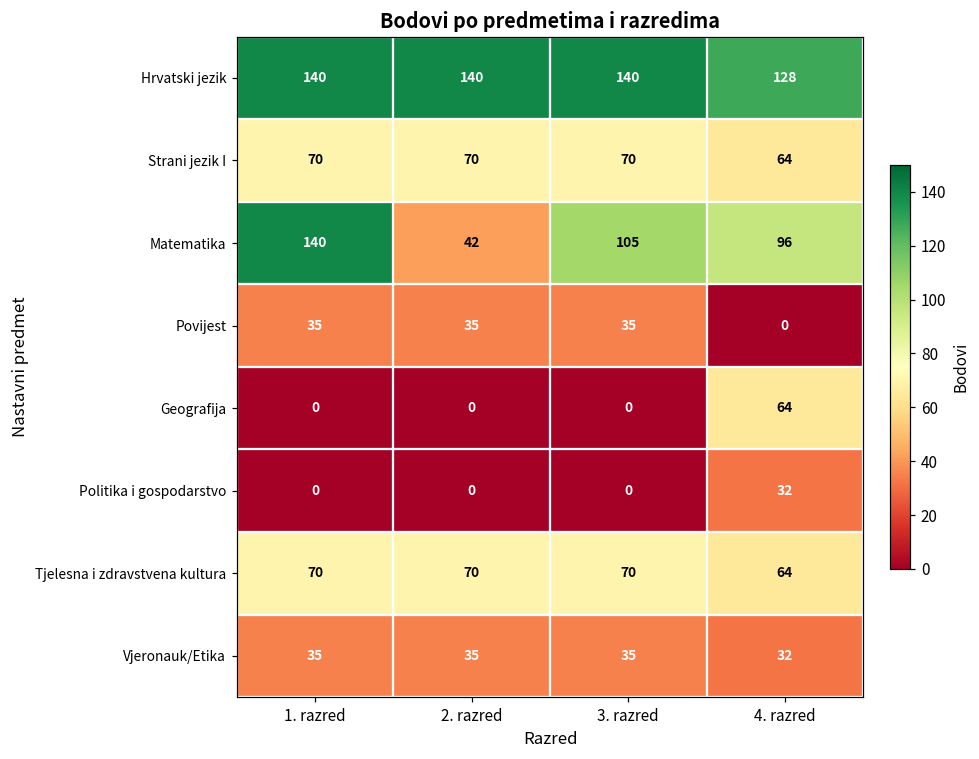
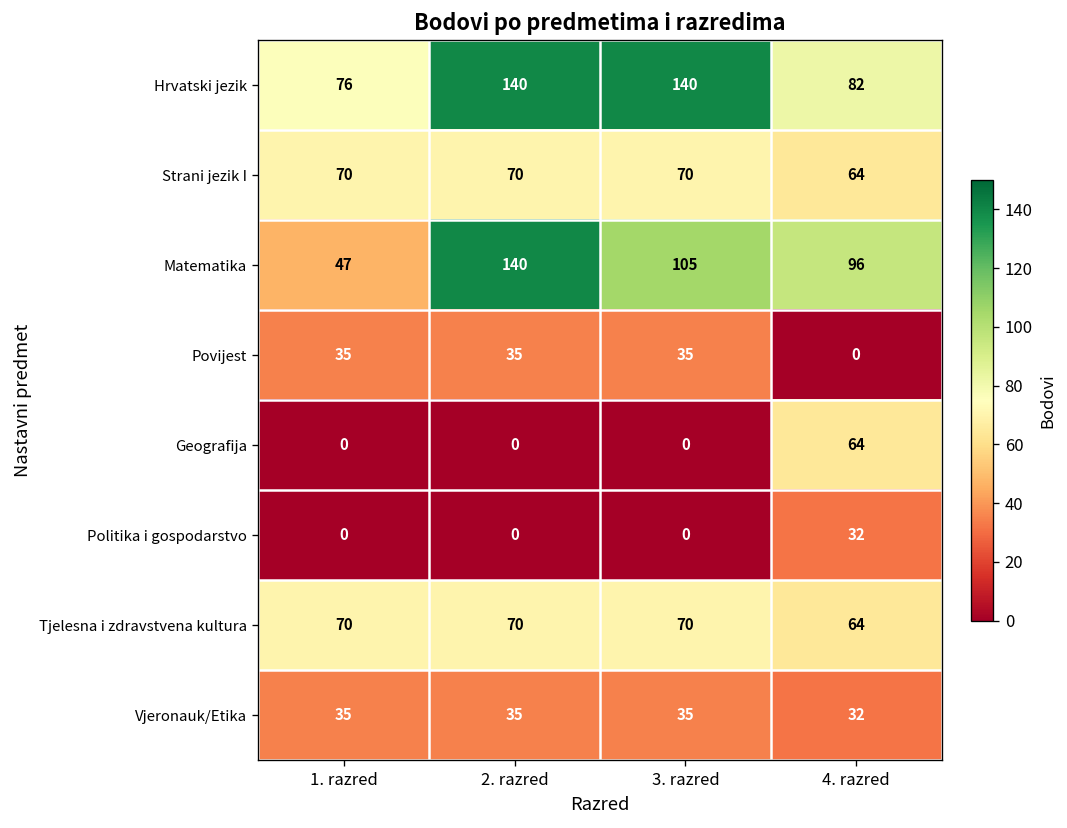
Hrvatski jezik, 1. razred: 140 -> 76
Hrvatski jezik, 4. razred: 128 -> 82
Matematika, 1. razred: 140 -> 47
Matematika, 2. razred: 42 -> 140
